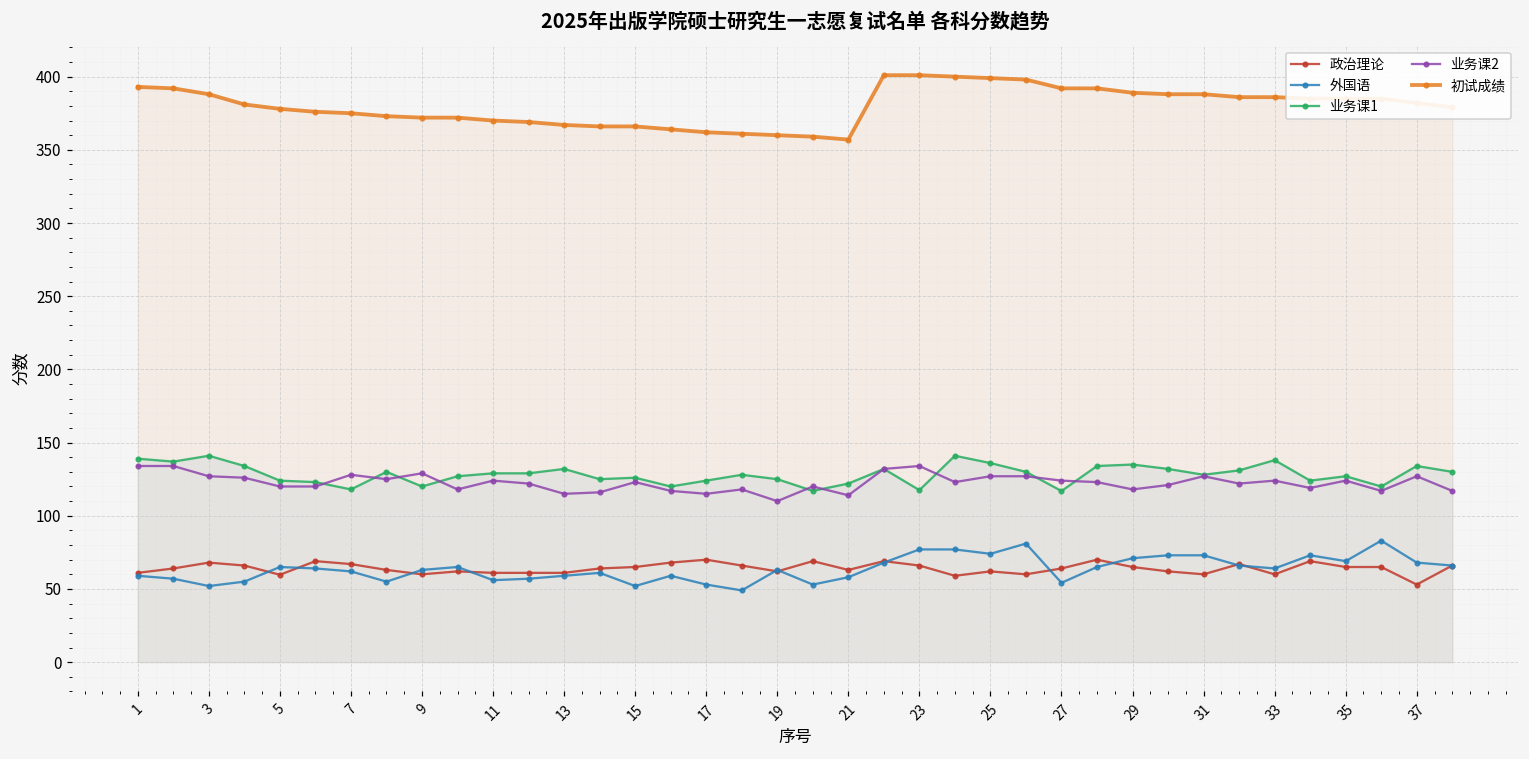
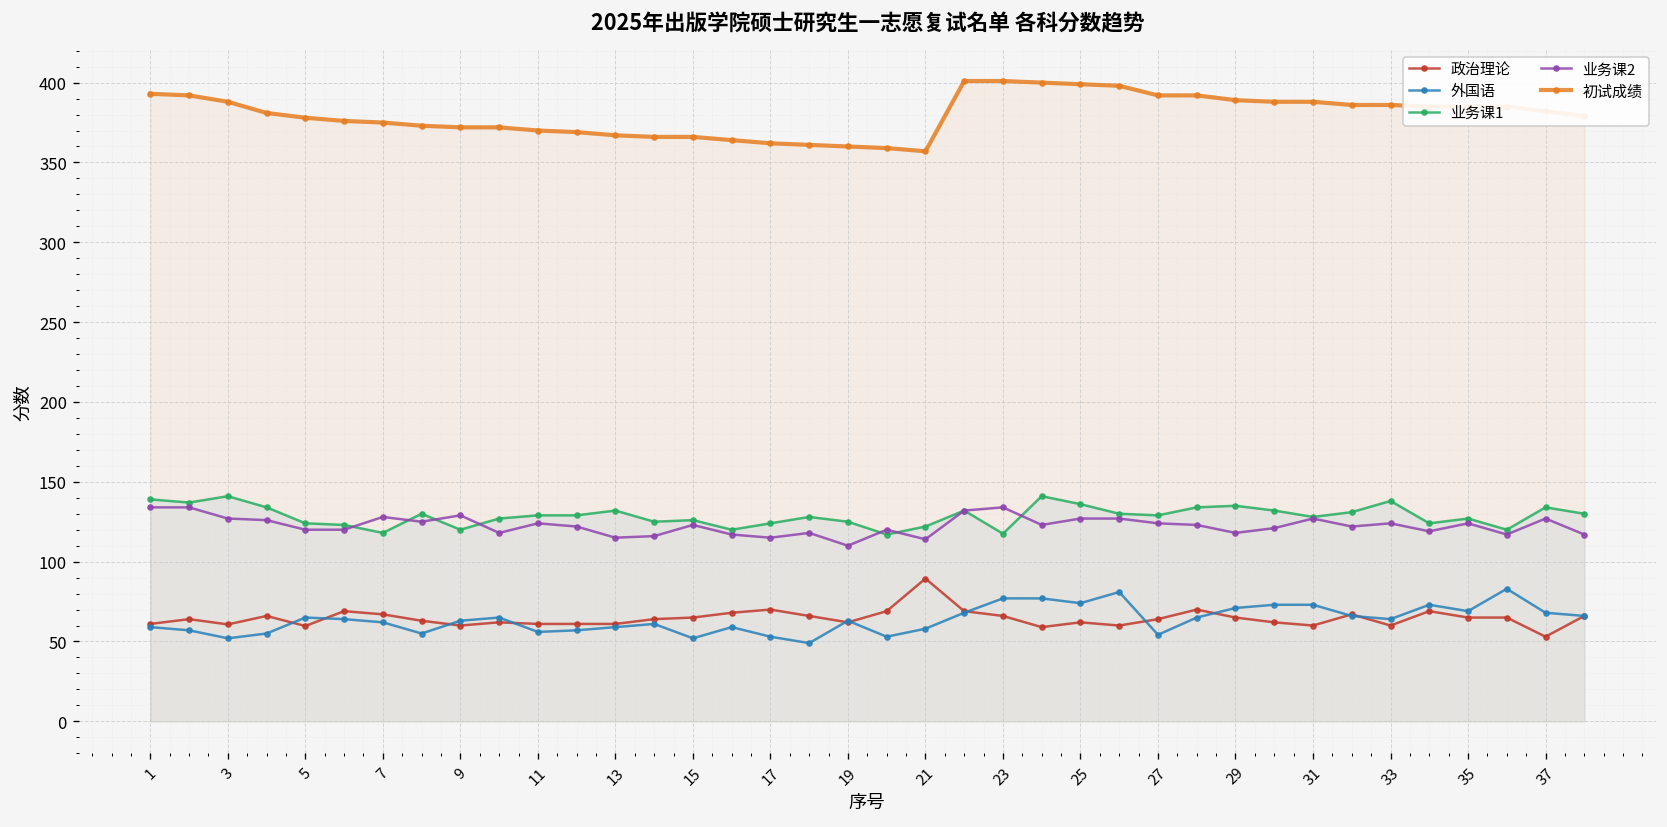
政治理论, 3: 68 -> 61
政治理论, 21: 63 -> 89
业务课1, 27: 117 -> 129
